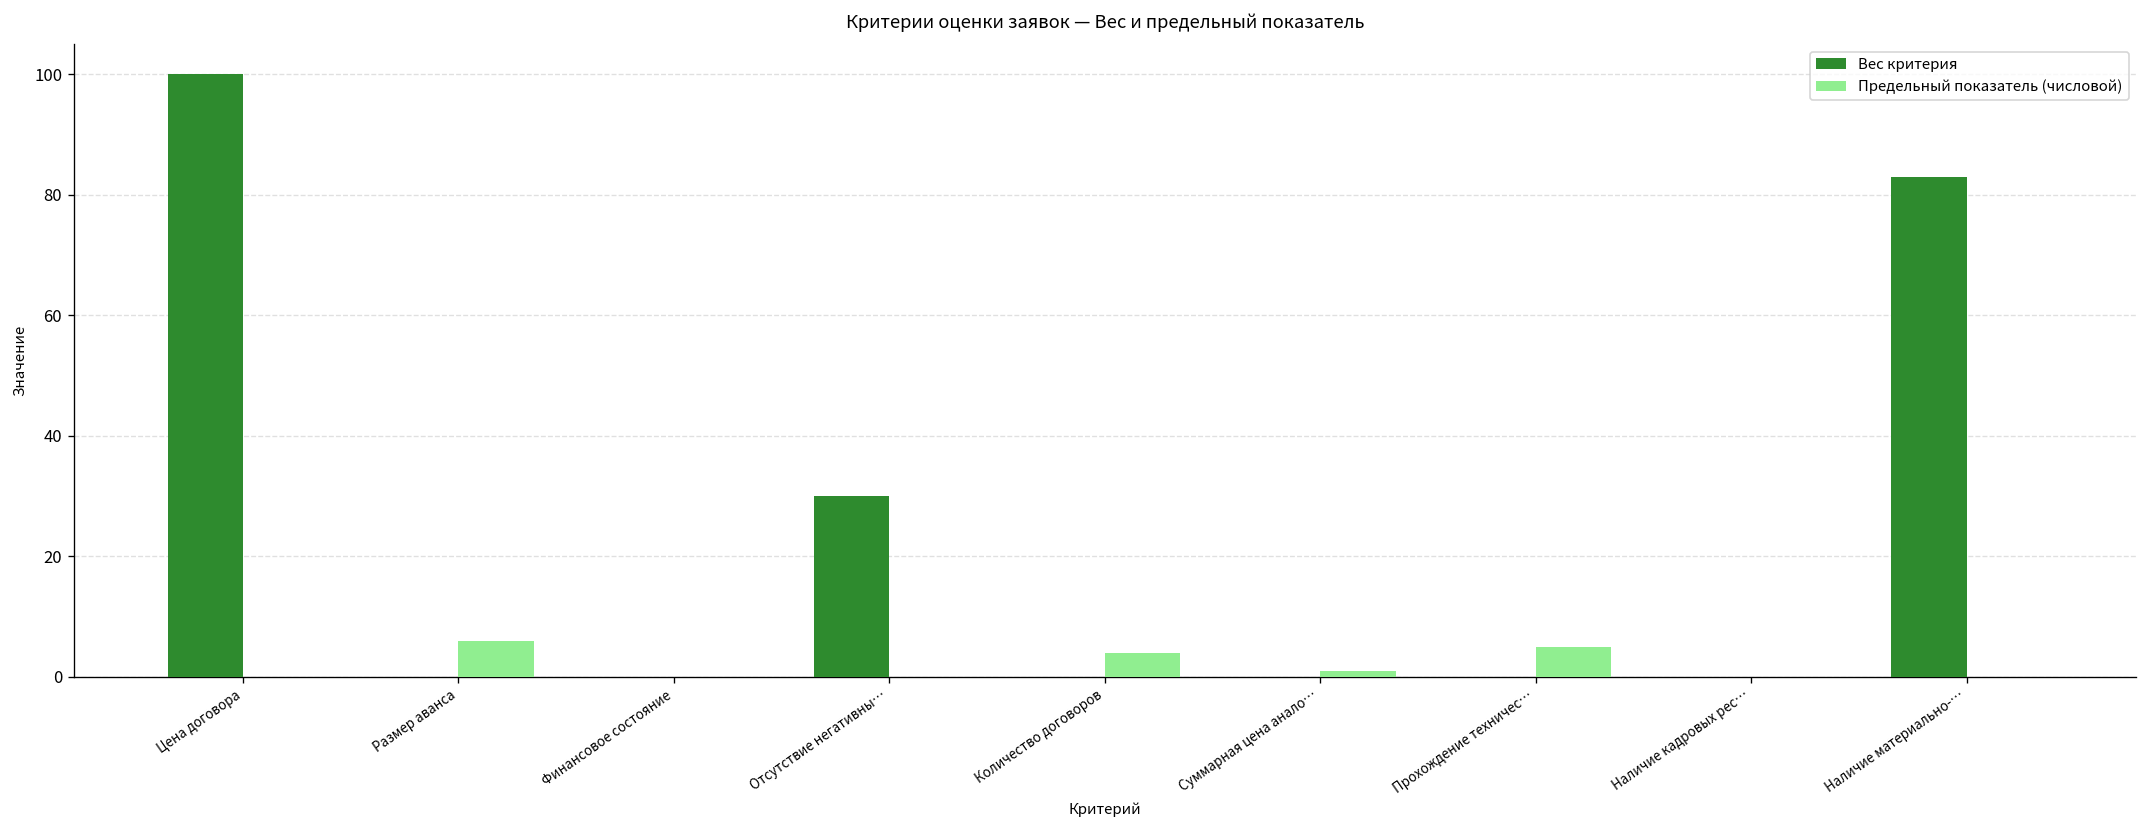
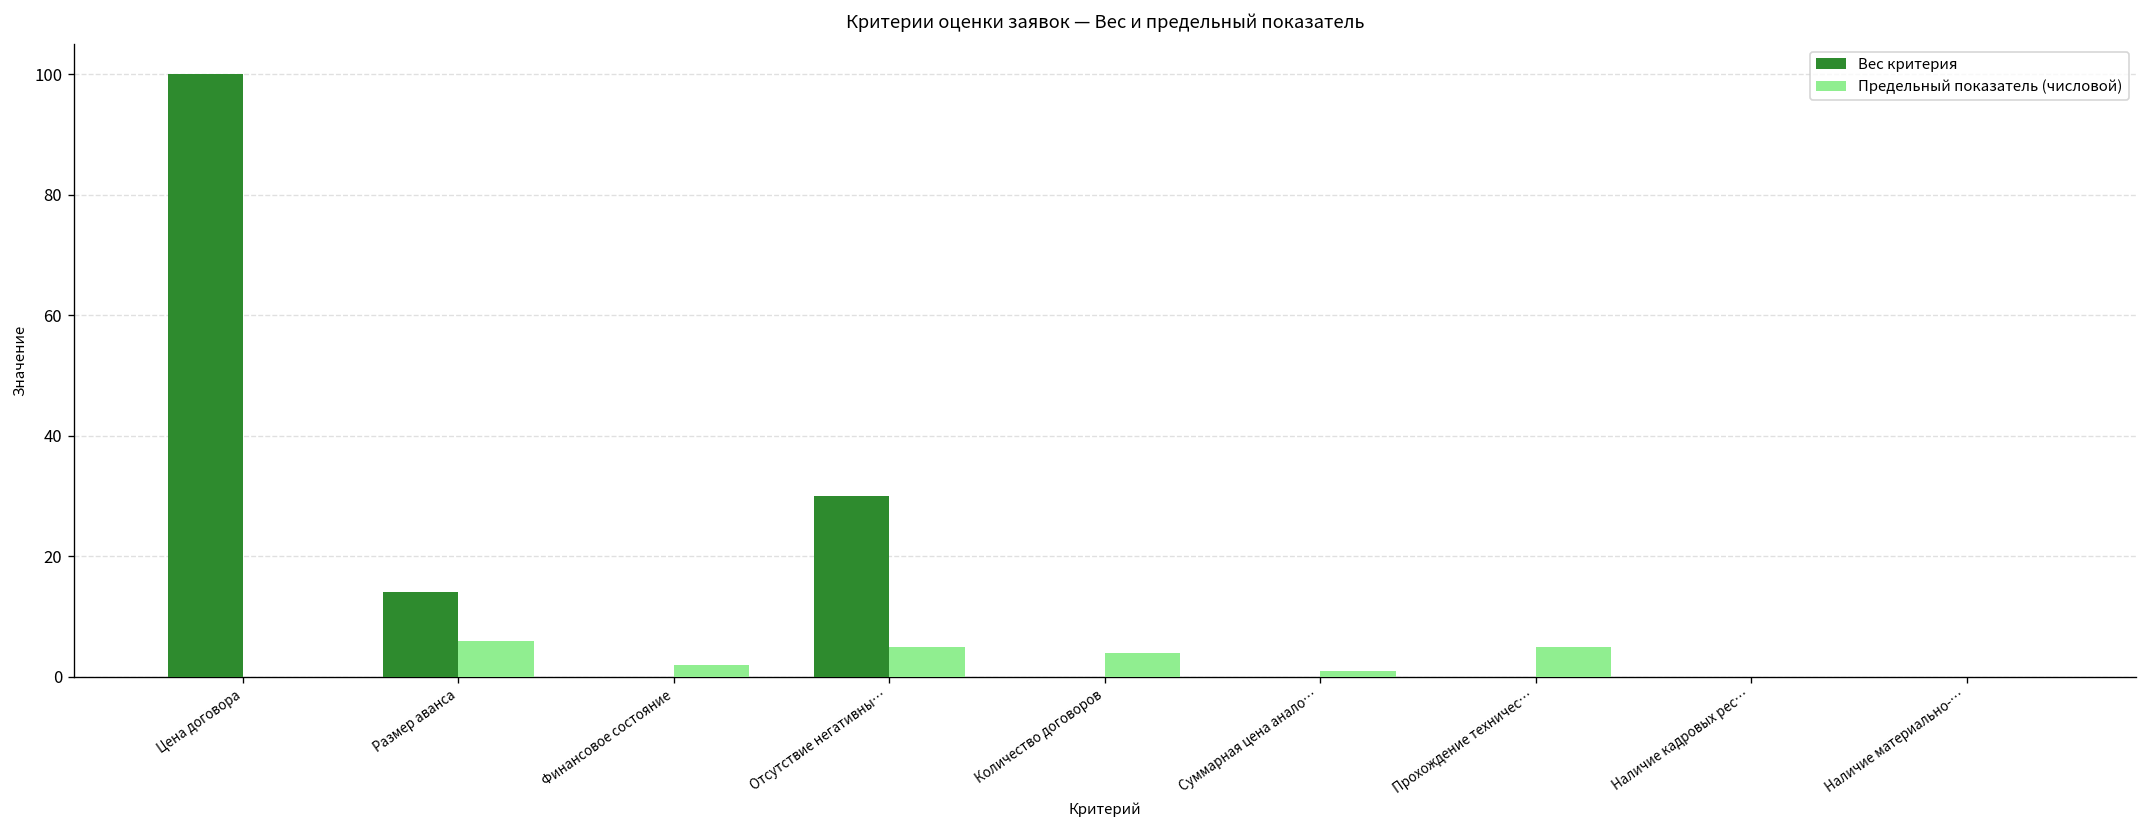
Вес критерия, Размер аванса: 0 -> 14
Предельный показатель (числовой), Финансовое состояние: 0 -> 2
Предельный показатель (числовой), Отсутствие негативны…: 0 -> 5
Вес критерия, Наличие материально-…: 83 -> 0
